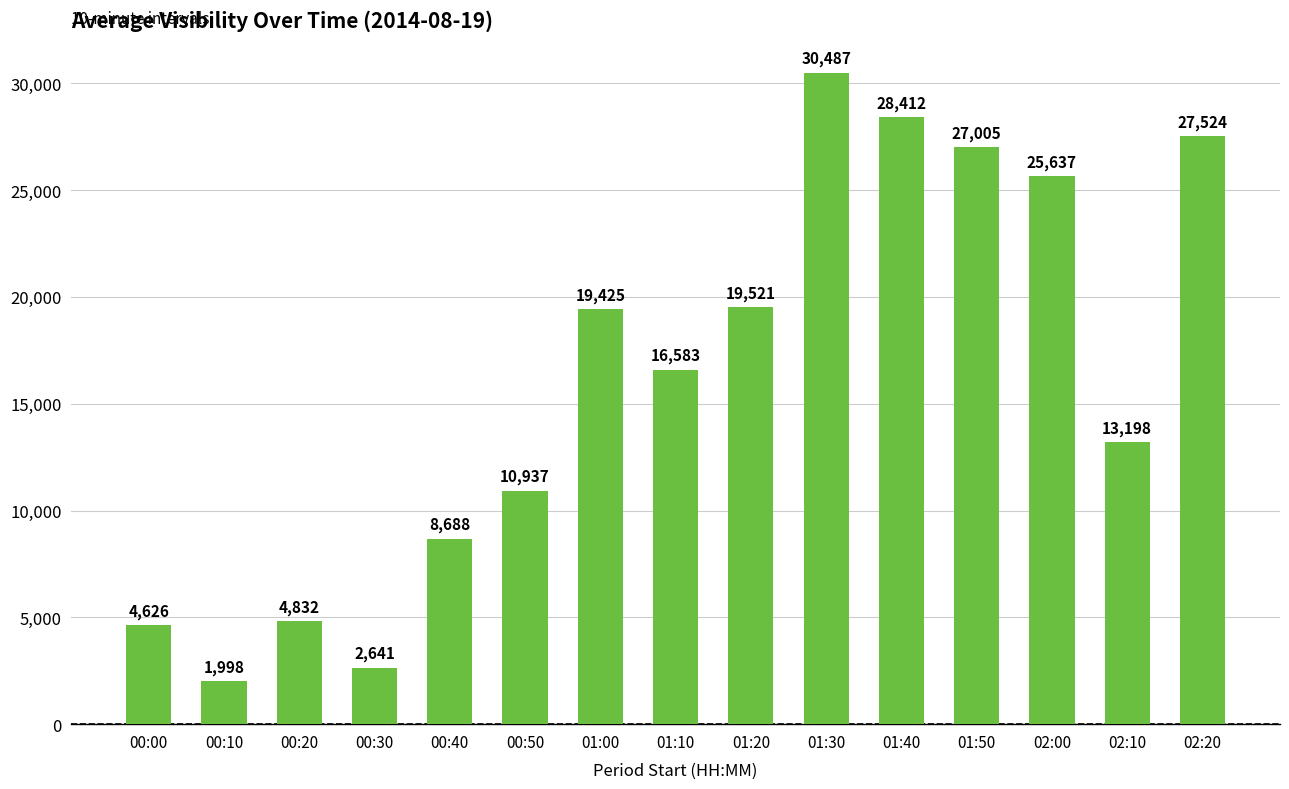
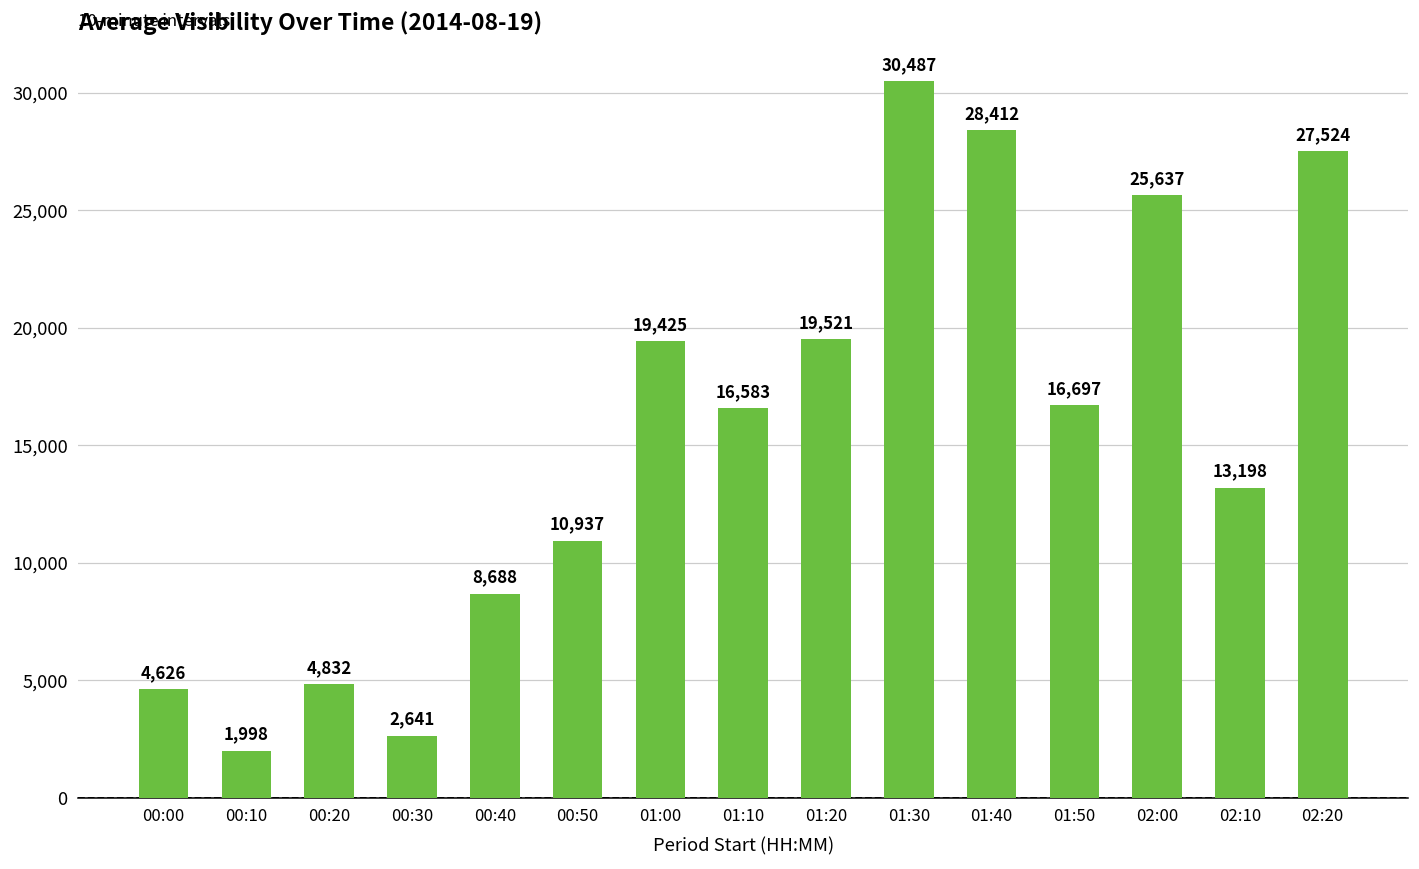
01:50: 27,005 -> 16,697
